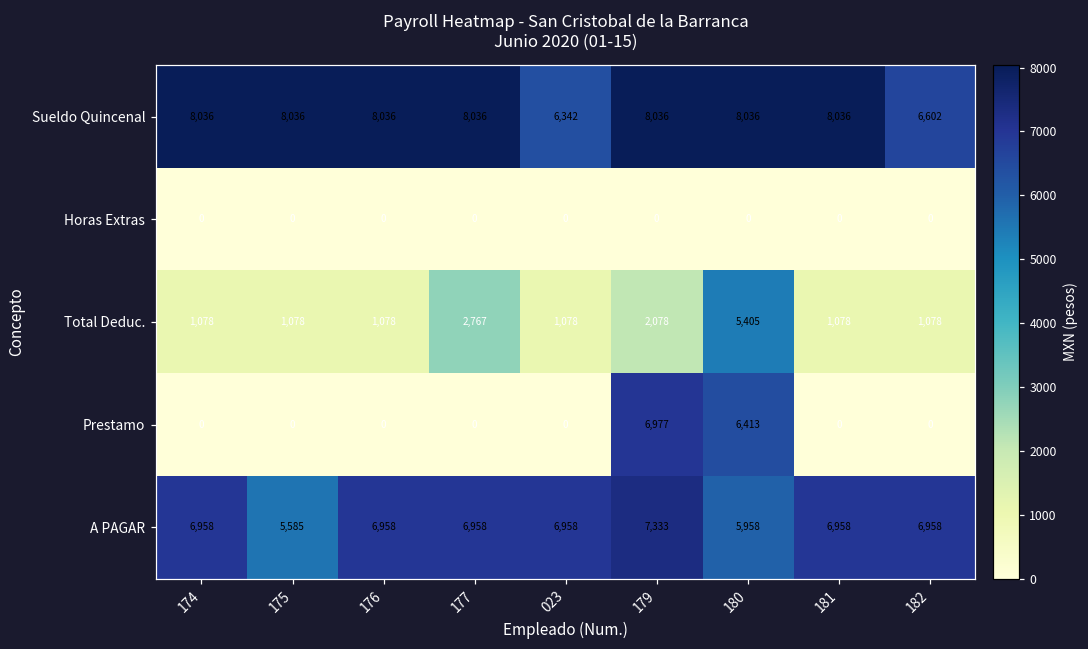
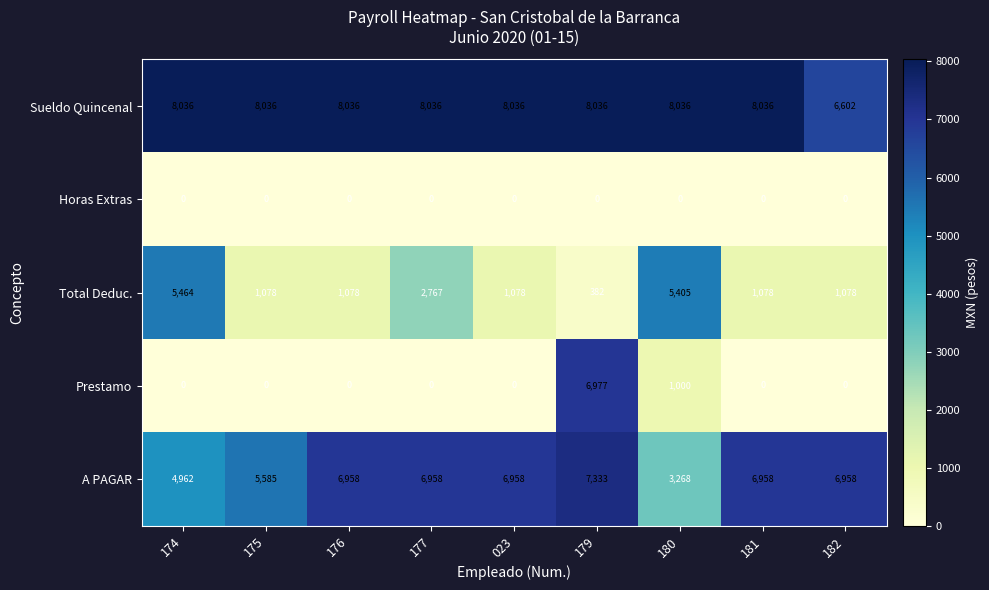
Sueldo Quincenal, 023: 6,342 -> 8,036
Total Deduc., 174: 1,078 -> 5,464
Total Deduc., 179: 2,078 -> 382
Prestamo, 180: 6,413 -> 1,000
A PAGAR, 174: 6,958 -> 4,962
A PAGAR, 180: 5,958 -> 3,268
